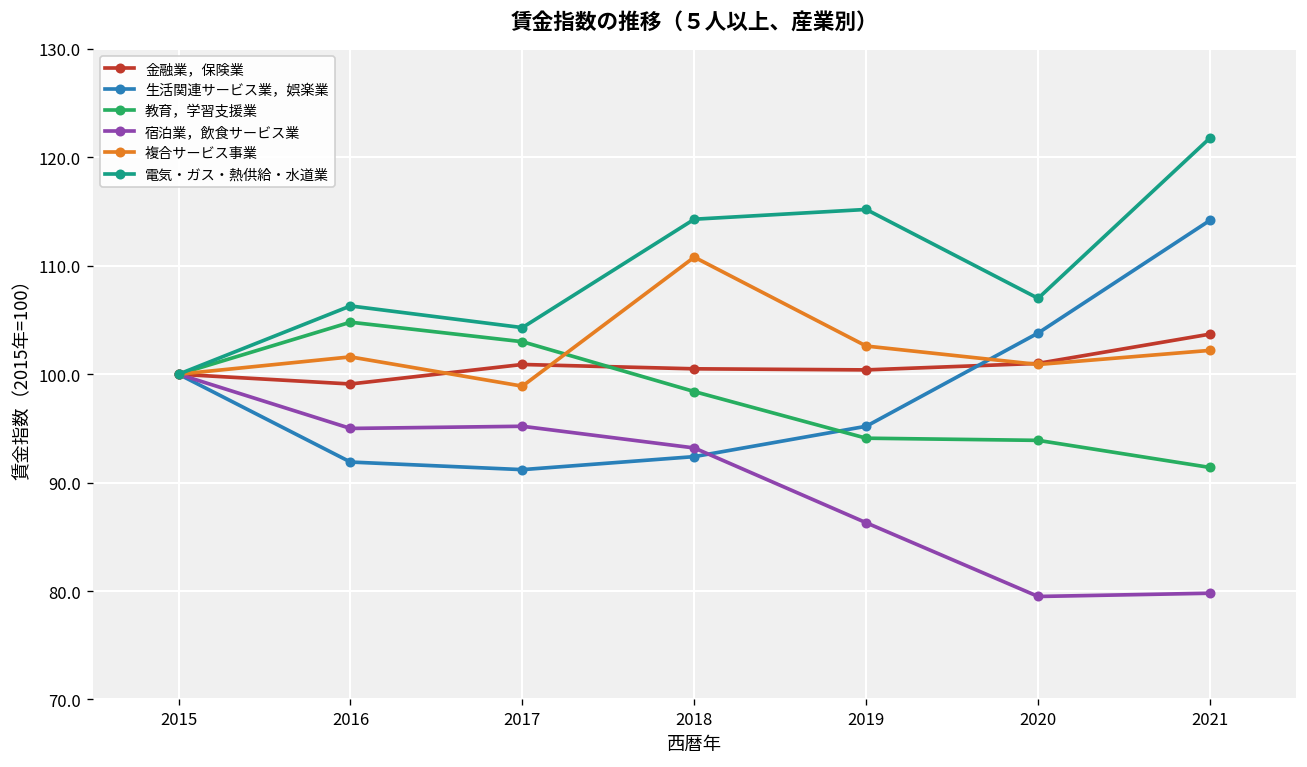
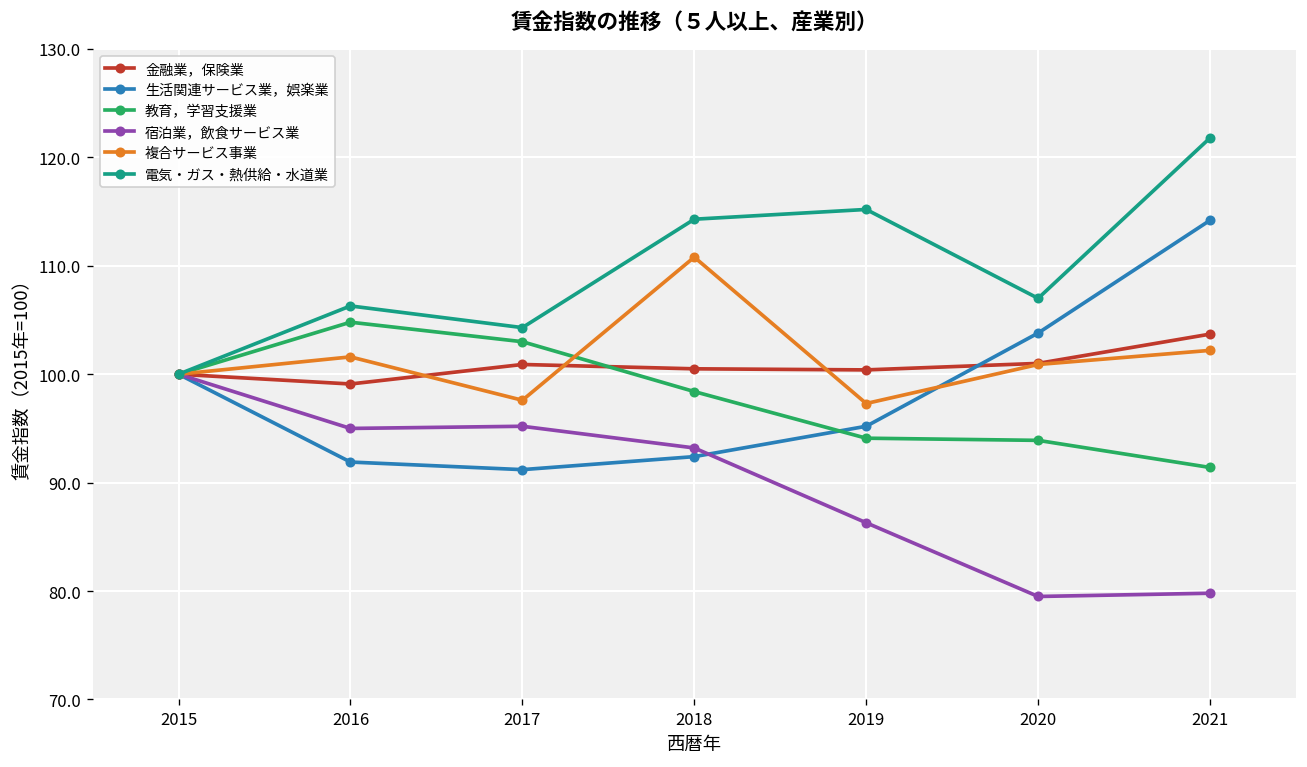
複合サービス事業, 2017: 99 -> 98
複合サービス事業, 2019: 103 -> 97
